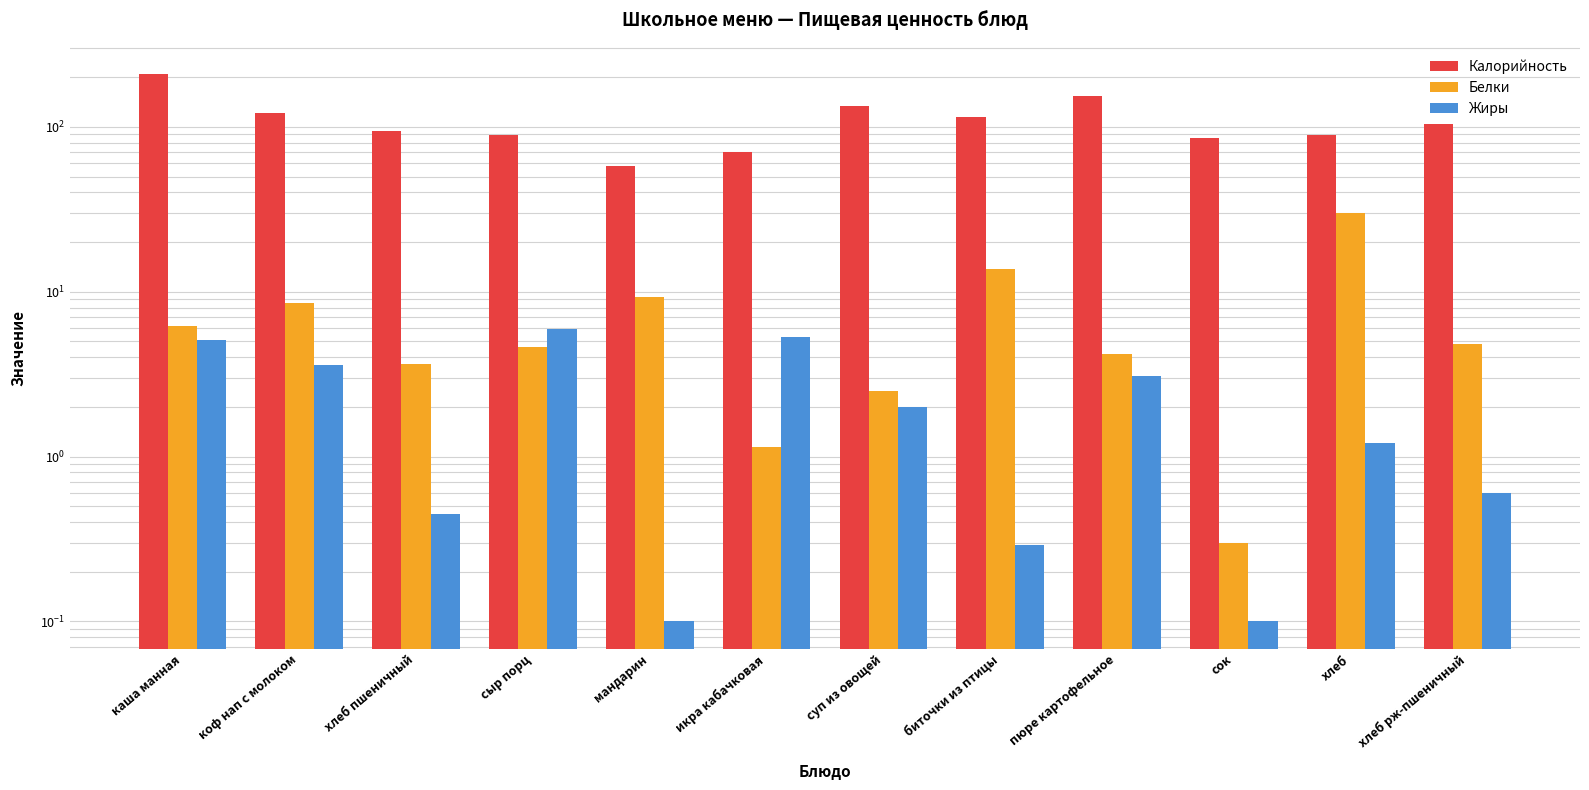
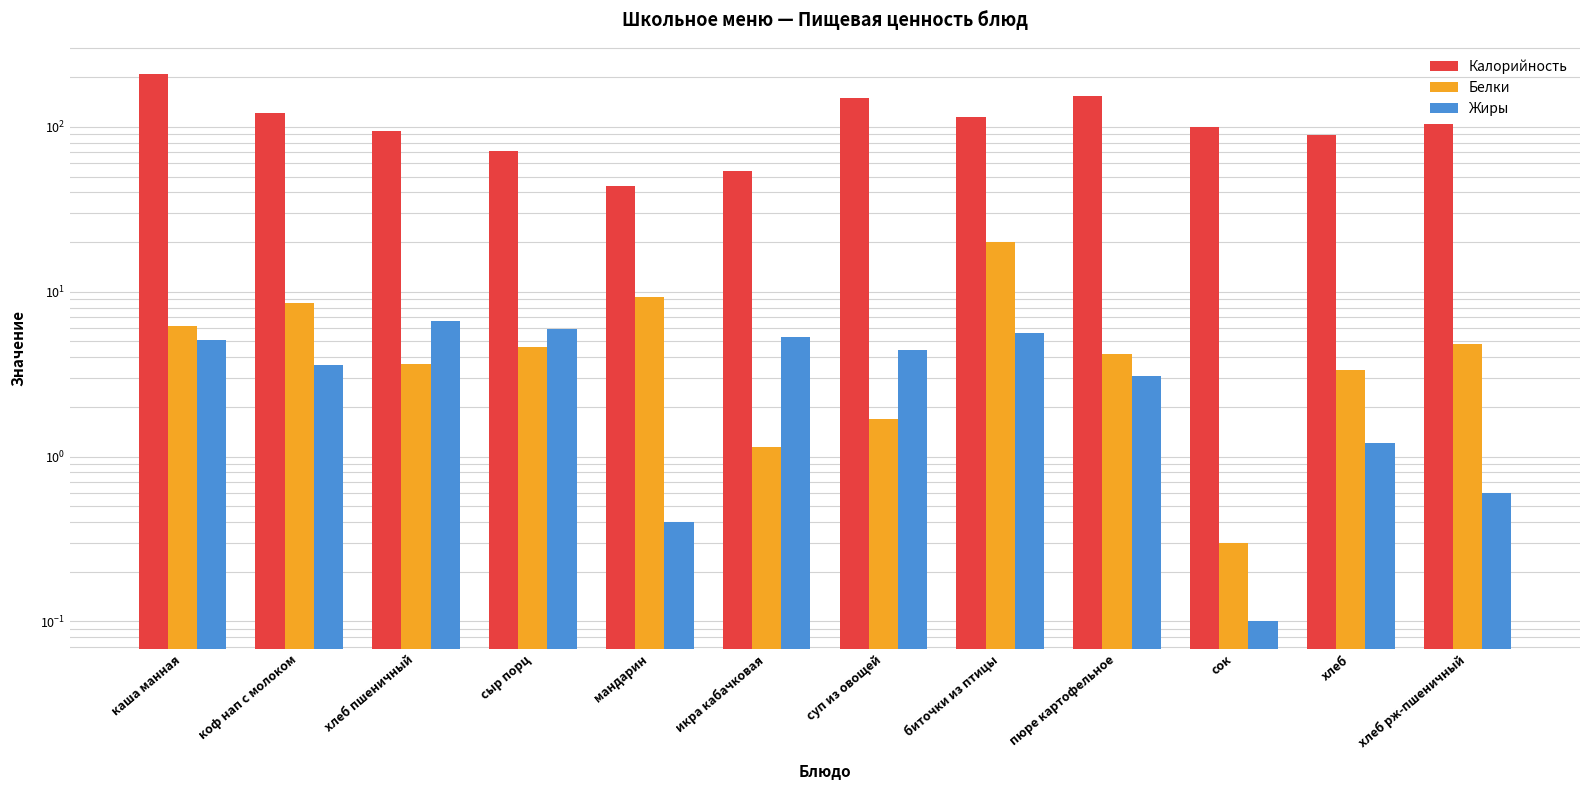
Жиры, хлеб пшеничный: 0.45 -> 6.6
Калорийность, сыр порц: 90 -> 70
Калорийность, мандарин: 58 -> 44
Жиры, мандарин: 0.1 -> 0.4
Калорийность, икра кабачковая: 71 -> 54
Калорийность, суп из овощей: 130 -> 150
Белки, суп из овощей: 2.5 -> 1.7
Жиры, суп из овощей: 2.0 -> 4.4
Белки, биточки из птицы: 14 -> 20
Жиры, биточки из птицы: 0.29 -> 5.6
Калорийность, сок: 90 -> 100
Белки, хлеб: 30 -> 3.3
